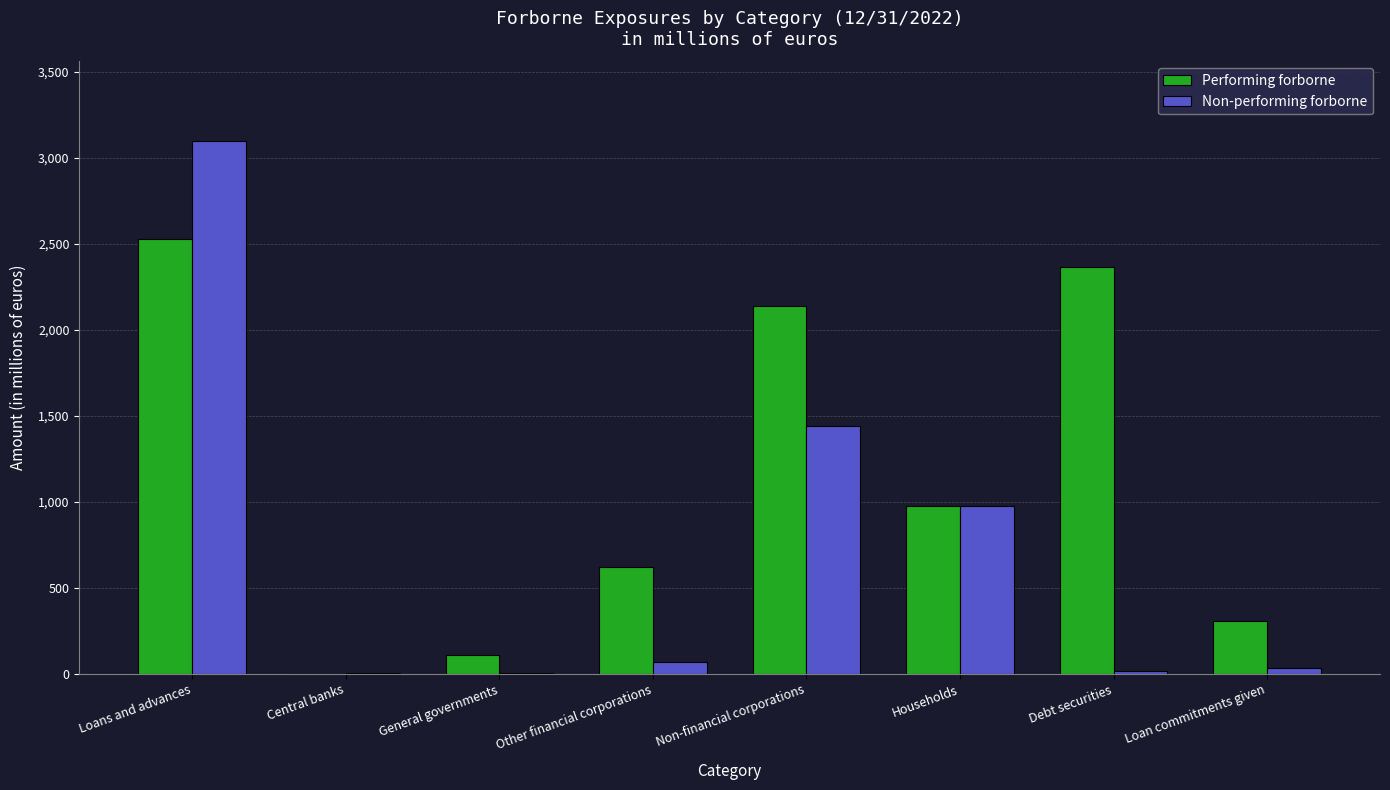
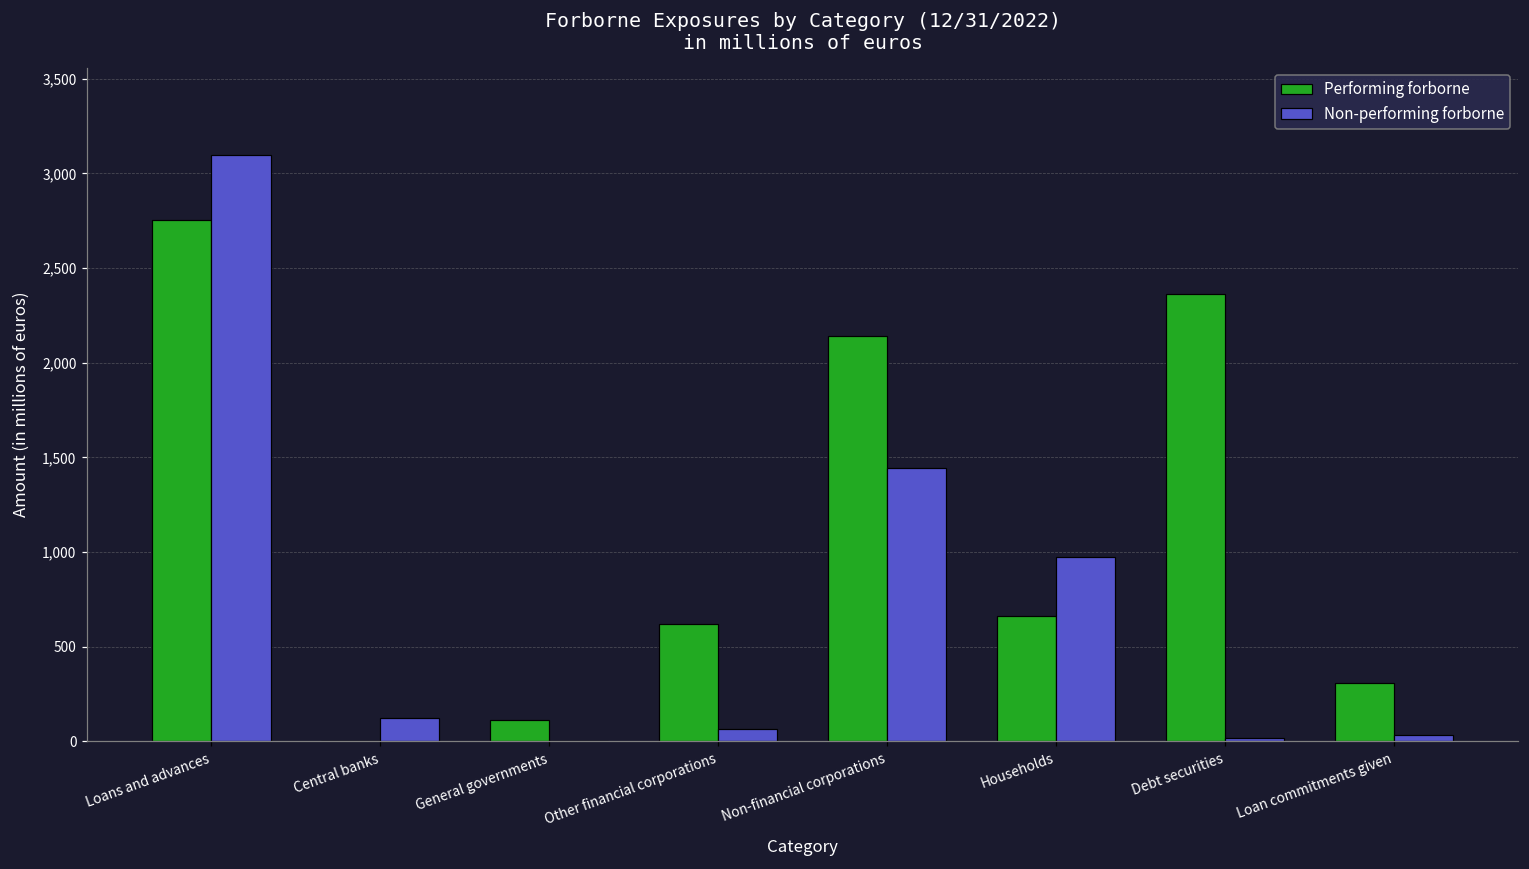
Performing forborne, Loans and advances: 2,530 -> 2,760
Non-performing forborne, Central banks: 0 -> 120
Performing forborne, Households: 980 -> 660
